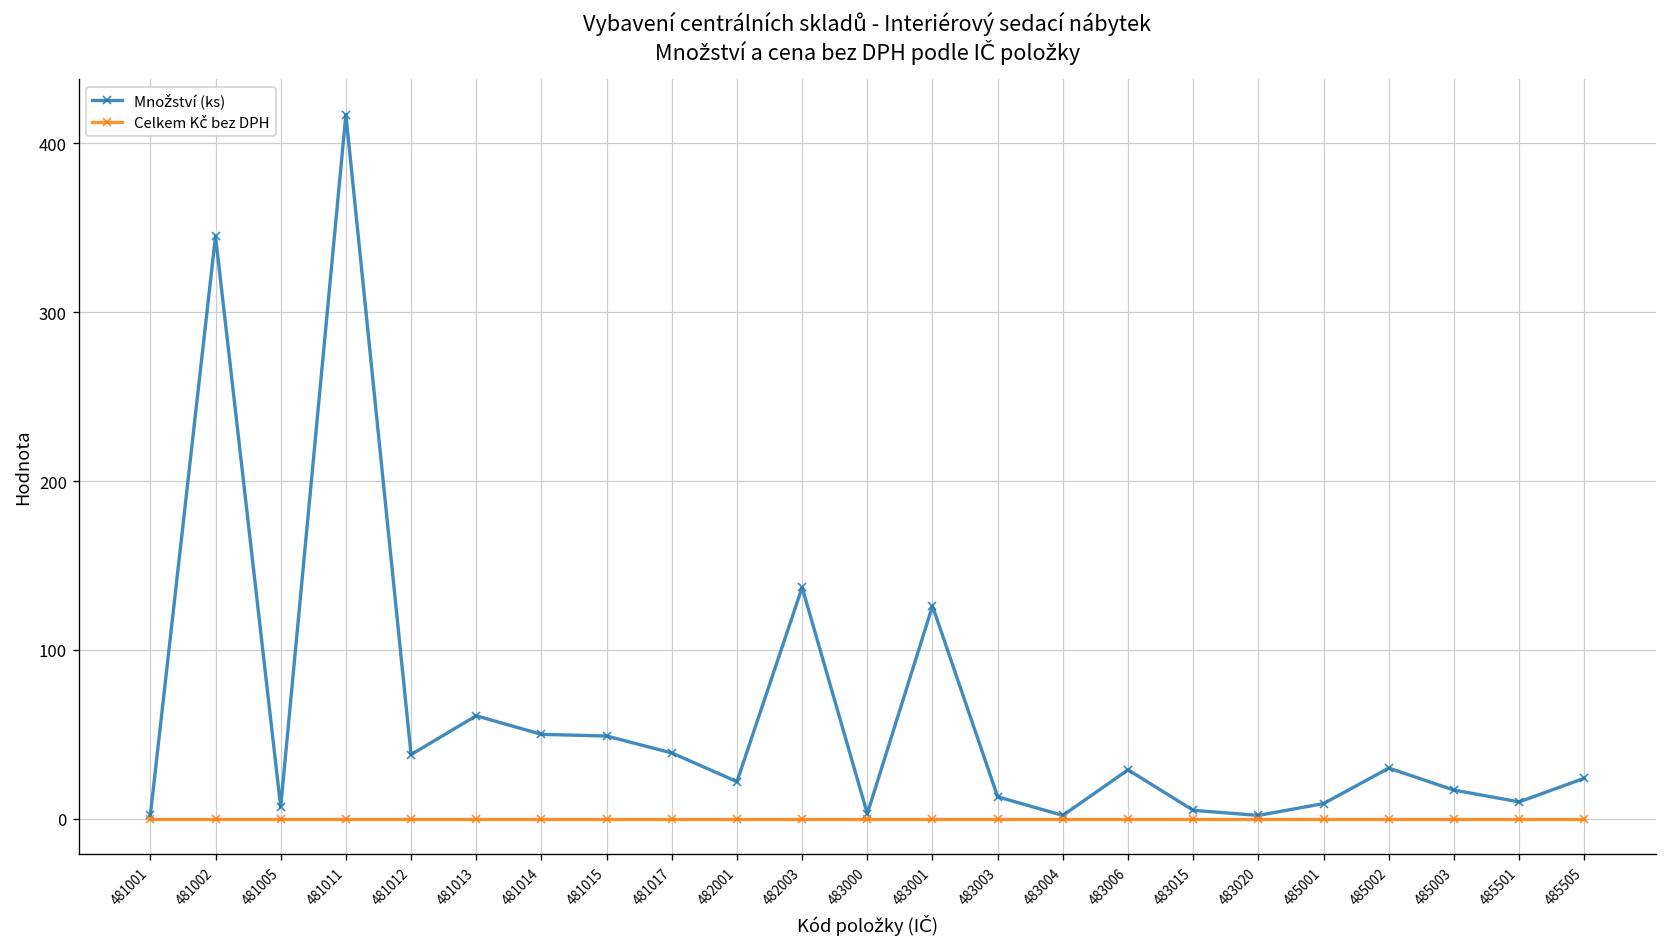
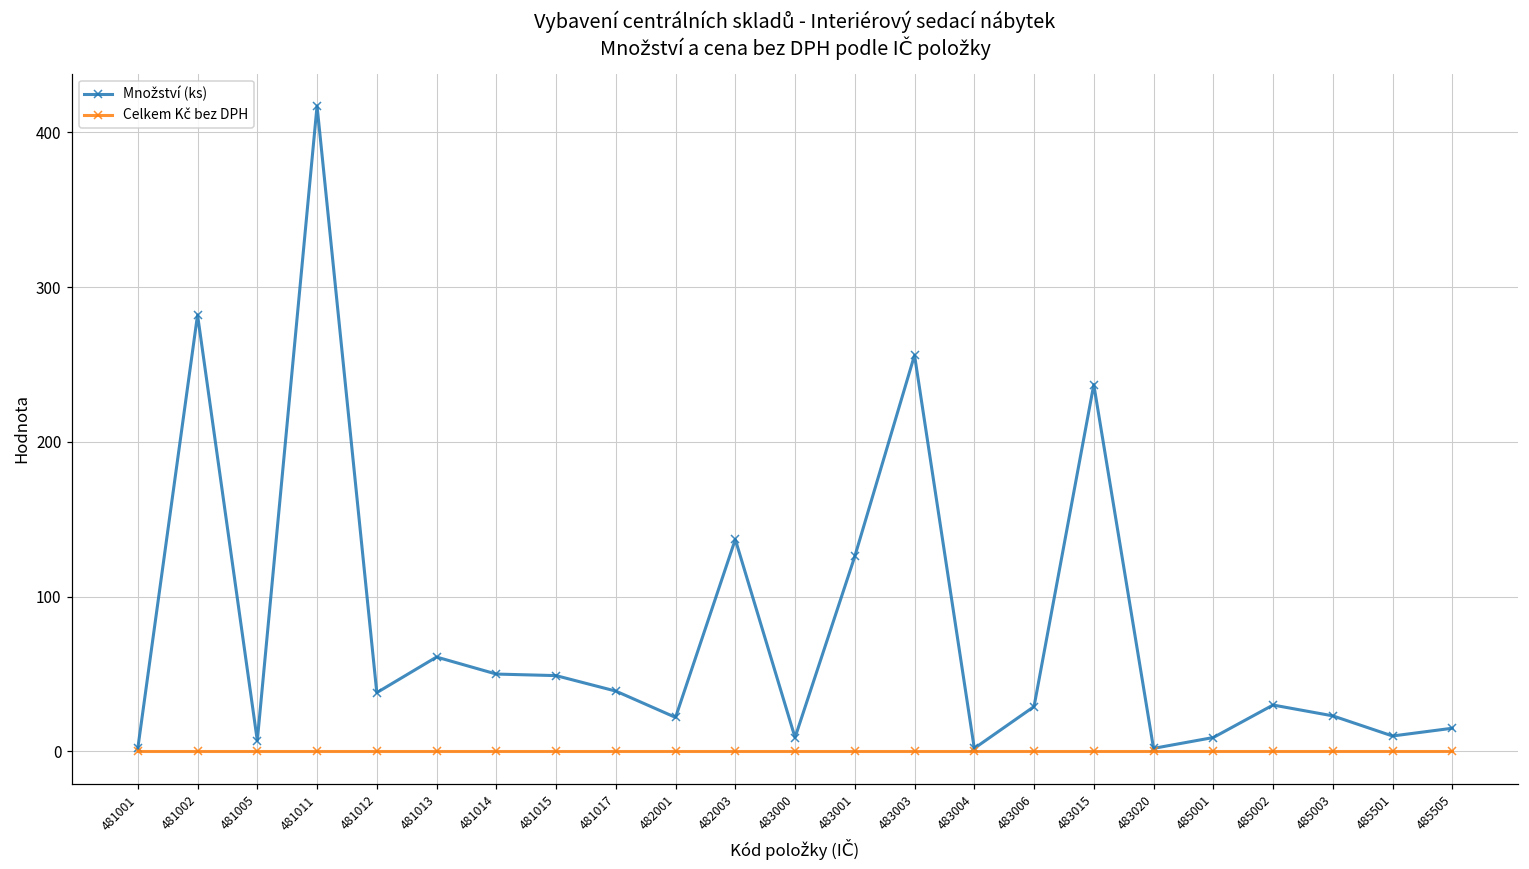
Množství (ks), 481002: 345 -> 282
Množství (ks), 483000: 3 -> 9
Množství (ks), 483003: 13 -> 256
Množství (ks), 483015: 5 -> 237
Množství (ks), 485003: 17 -> 23
Množství (ks), 485505: 24 -> 15
